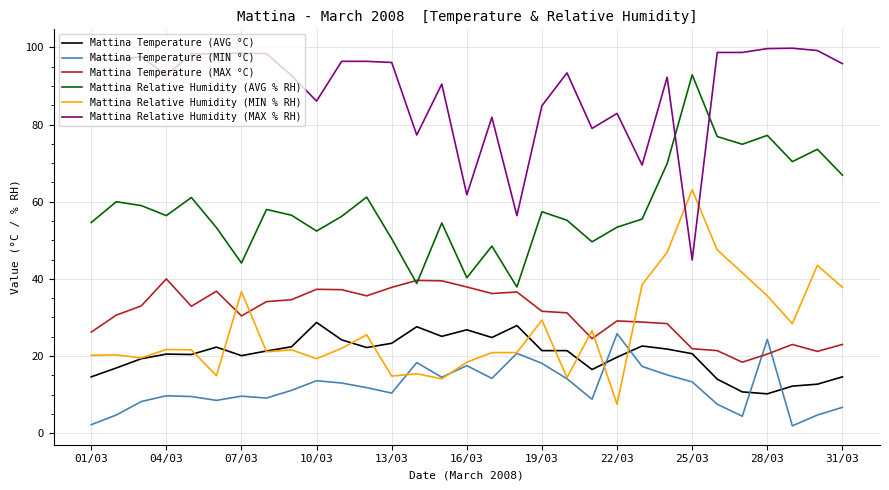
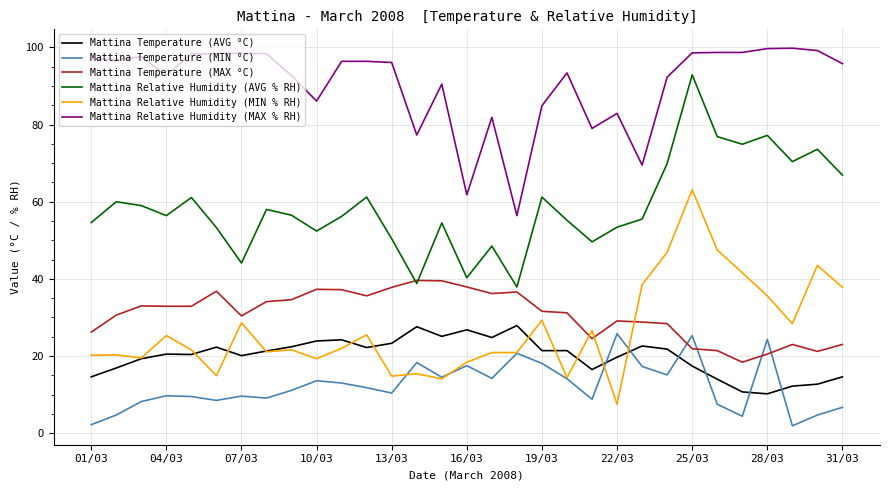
Mattina Temperature (MAX °C), 04/03: 40 -> 33
Mattina Relative Humidity (MIN % RH), 04/03: 22 -> 25
Mattina Relative Humidity (MIN % RH), 07/03: 37 -> 29
Mattina Temperature (AVG °C), 10/03: 29 -> 24
Mattina Relative Humidity (AVG % RH), 19/03: 57 -> 61
Mattina Temperature (AVG °C), 25/03: 21 -> 17
Mattina Temperature (MIN °C), 25/03: 13 -> 25
Mattina Relative Humidity (MAX % RH), 25/03: 45 -> 99
